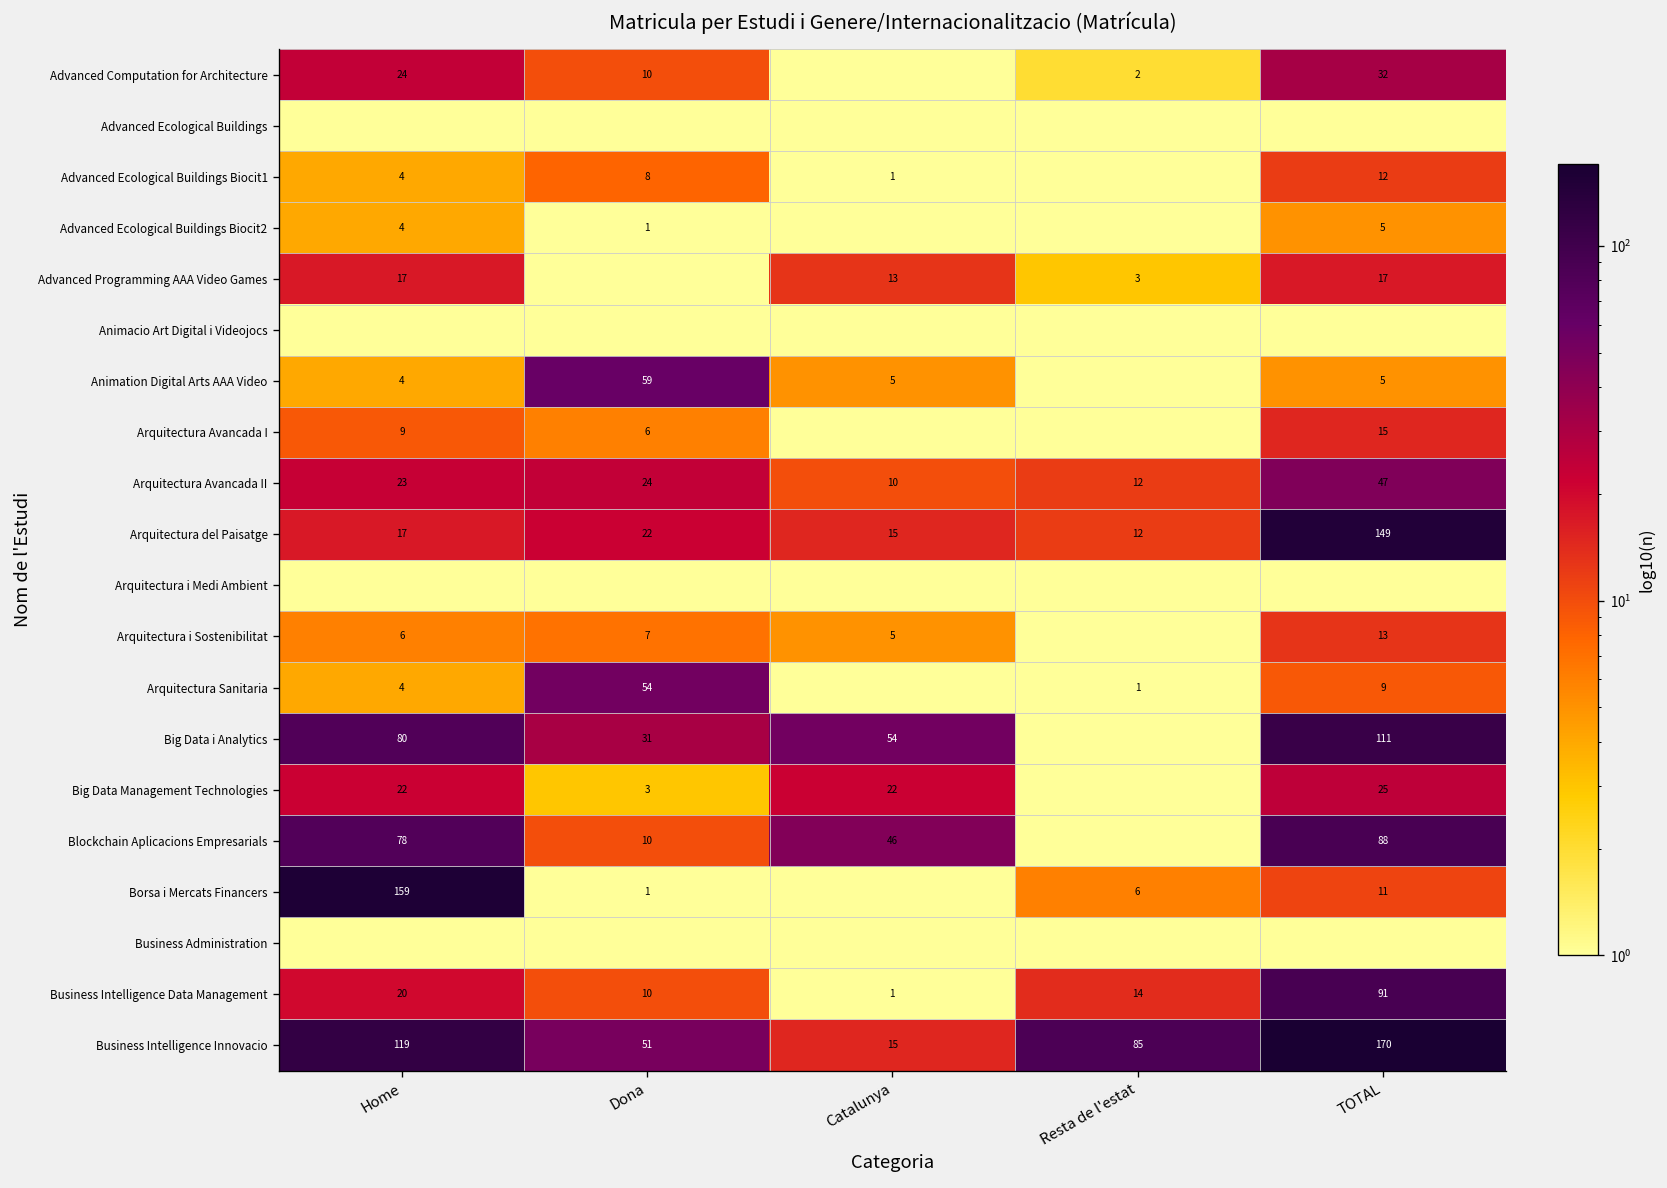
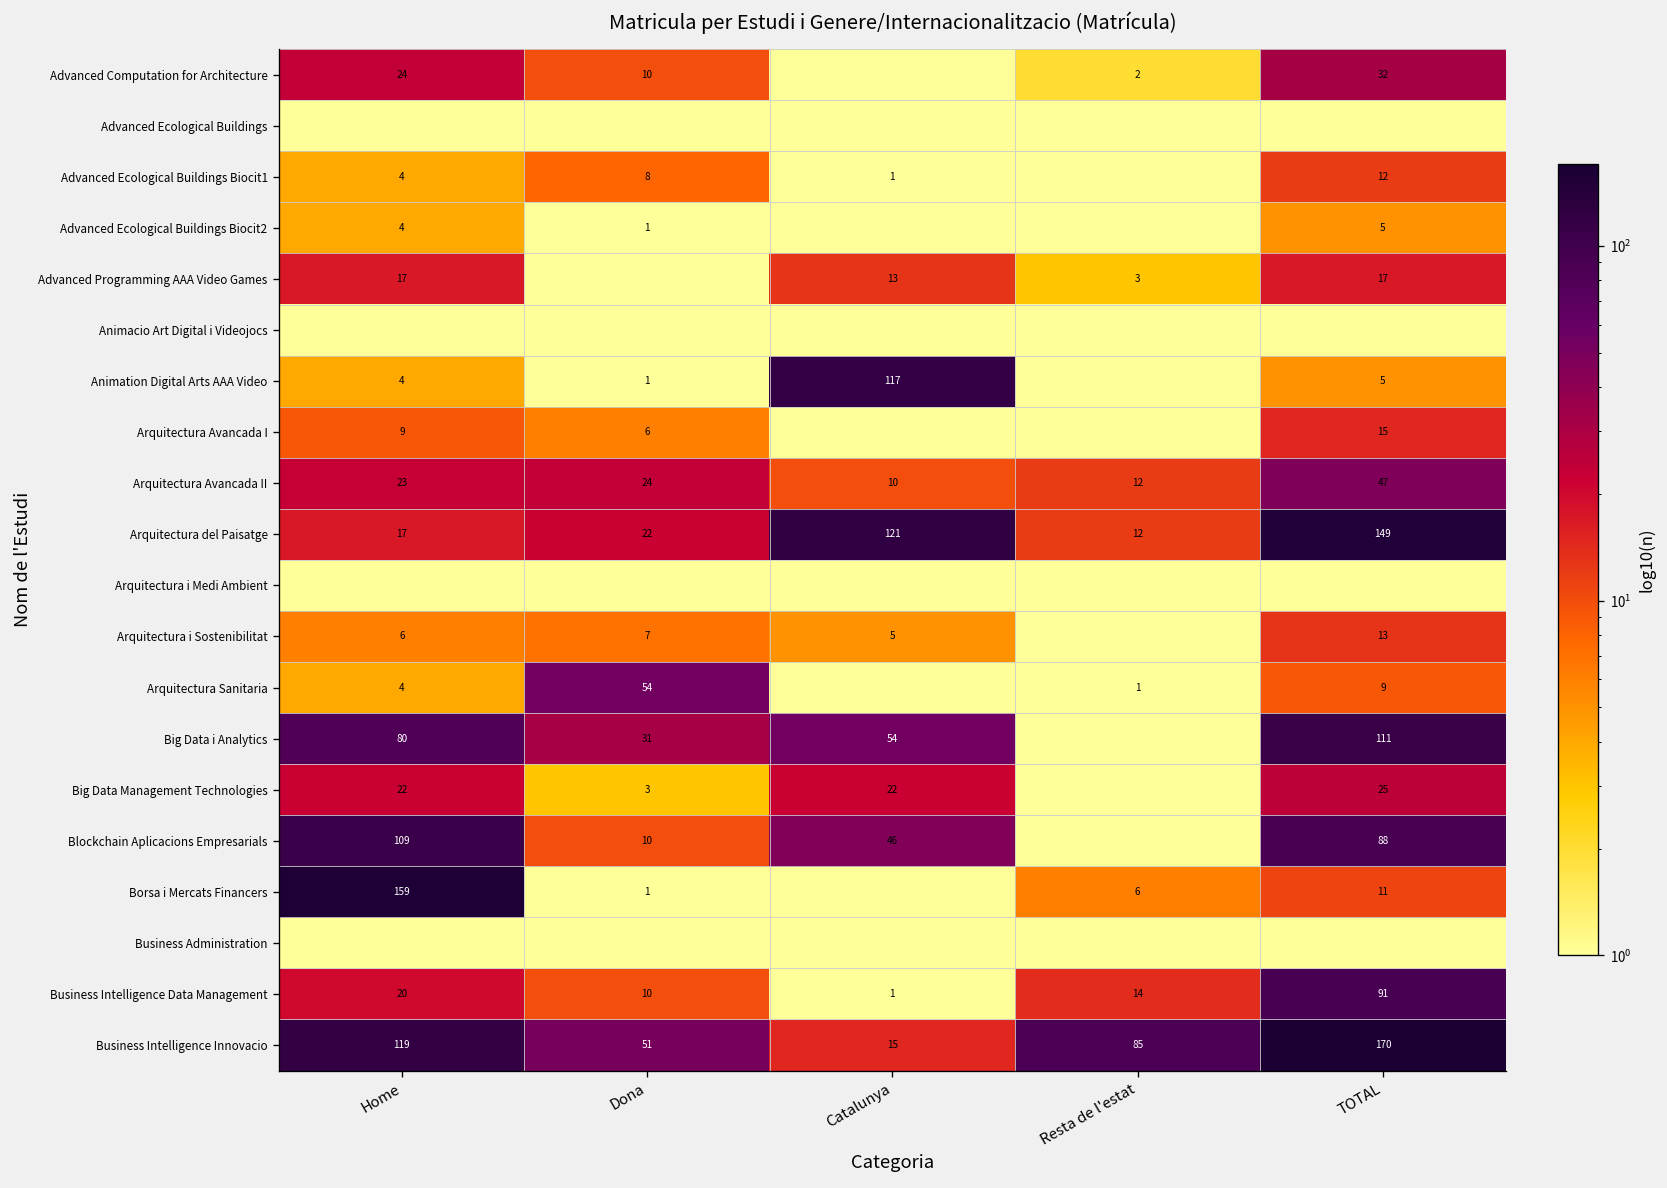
Animation Digital Arts AAA Video, Dona: 59 -> 1
Animation Digital Arts AAA Video, Catalunya: 5 -> 117
Arquitectura del Paisatge, Catalunya: 15 -> 121
Blockchain Aplicacions Empresarials, Home: 78 -> 109
